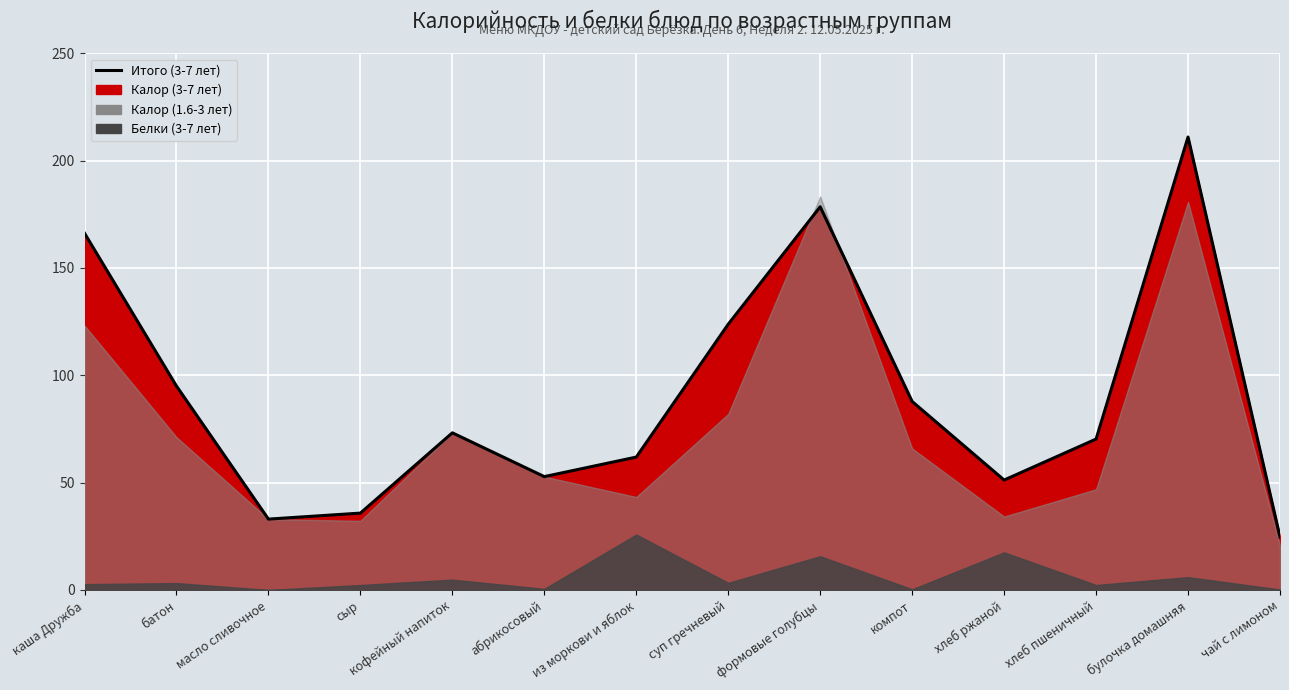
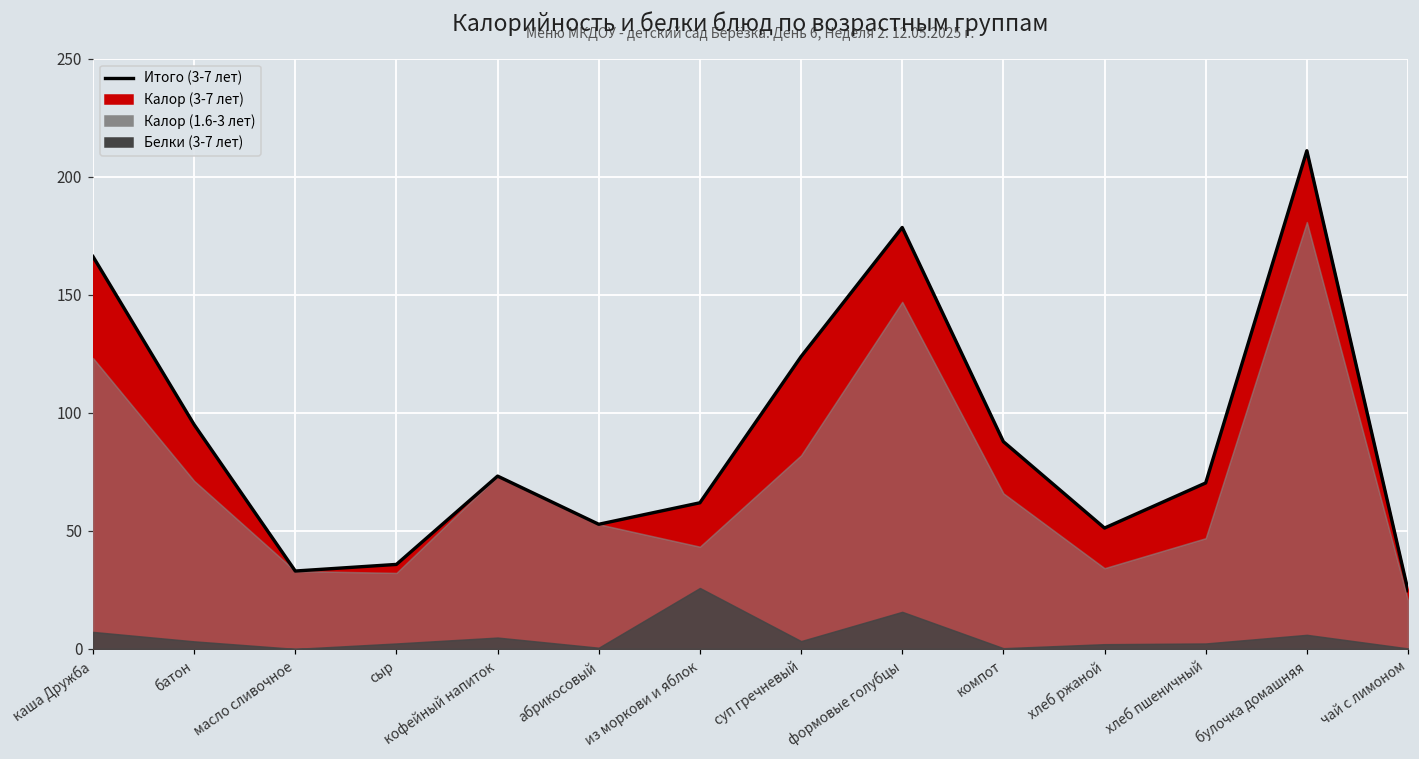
Белки (3-7 лет), каша Дружба: 3 -> 7
Калор (1.6-3 лет), формовые голубцы: 183 -> 147
Белки (3-7 лет), хлеб ржаной: 18 -> 2
